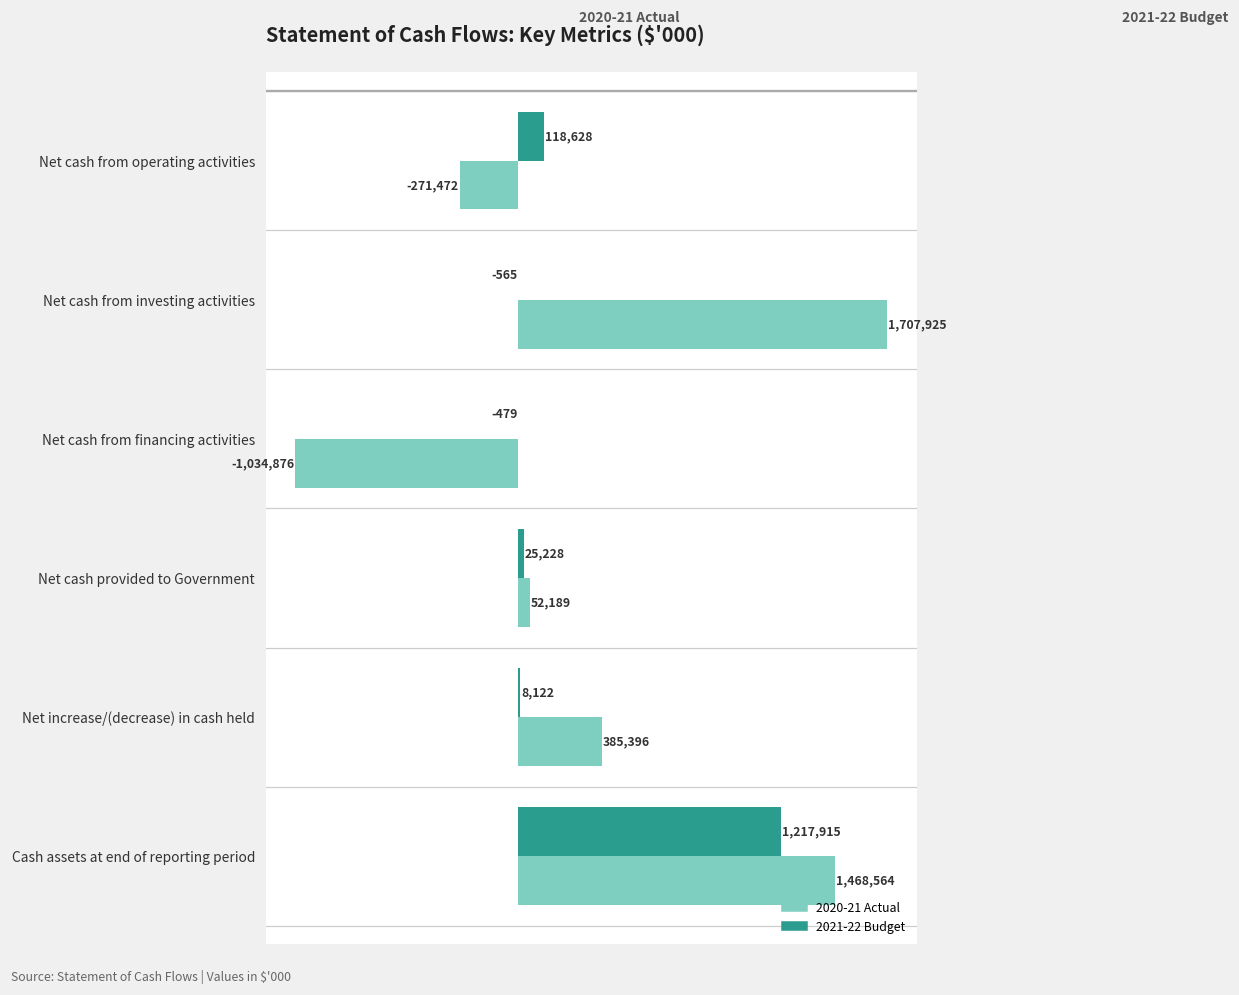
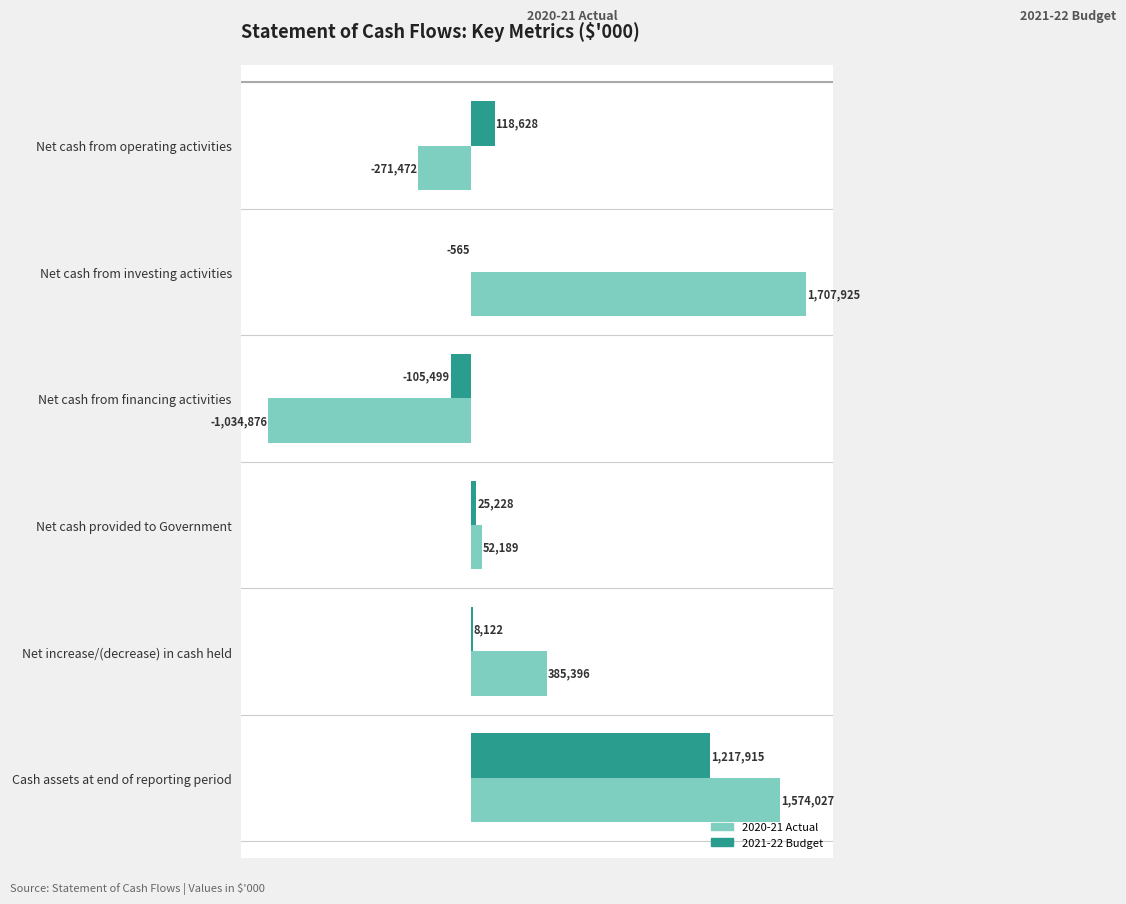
2021-22 Budget, Net cash from financing activities: -479 -> -105,499
2020-21 Actual, Cash assets at end of reporting period: 1,468,564 -> 1,574,027
